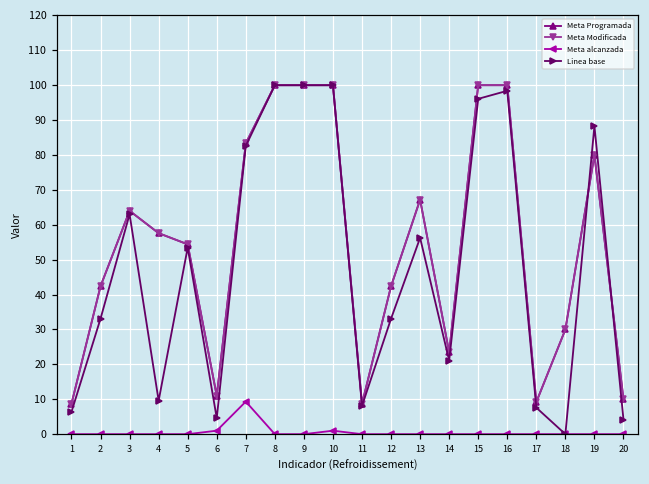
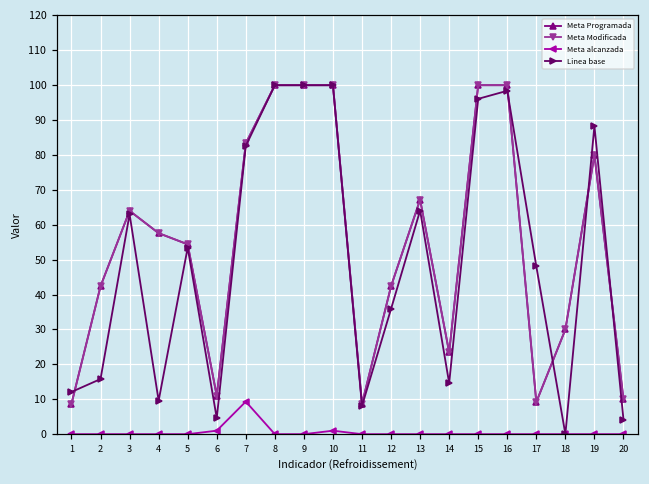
Linea base, 1: 6 -> 12
Linea base, 2: 33 -> 16
Linea base, 12: 33 -> 36
Linea base, 13: 56 -> 64
Linea base, 14: 21 -> 15
Linea base, 17: 8 -> 48
